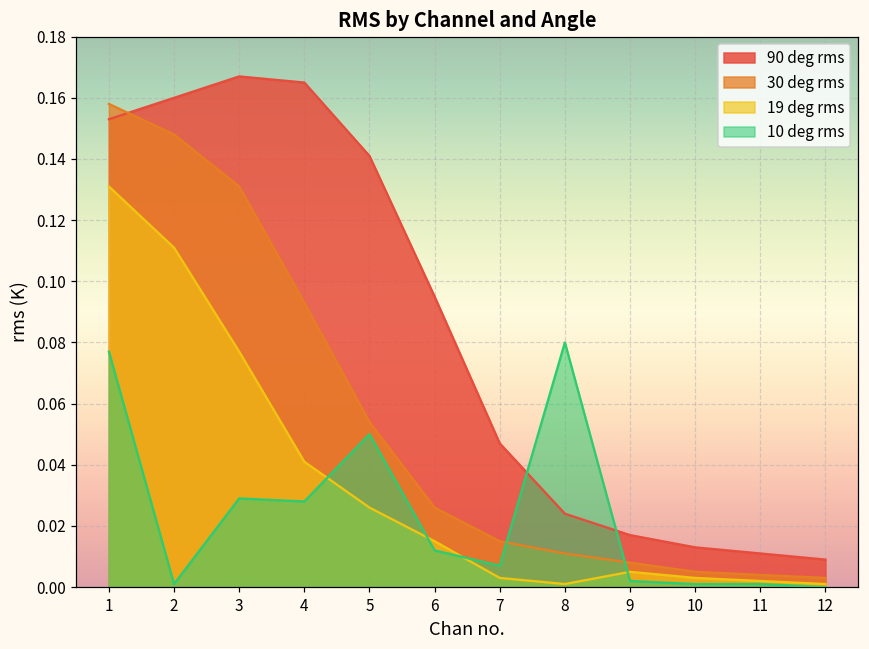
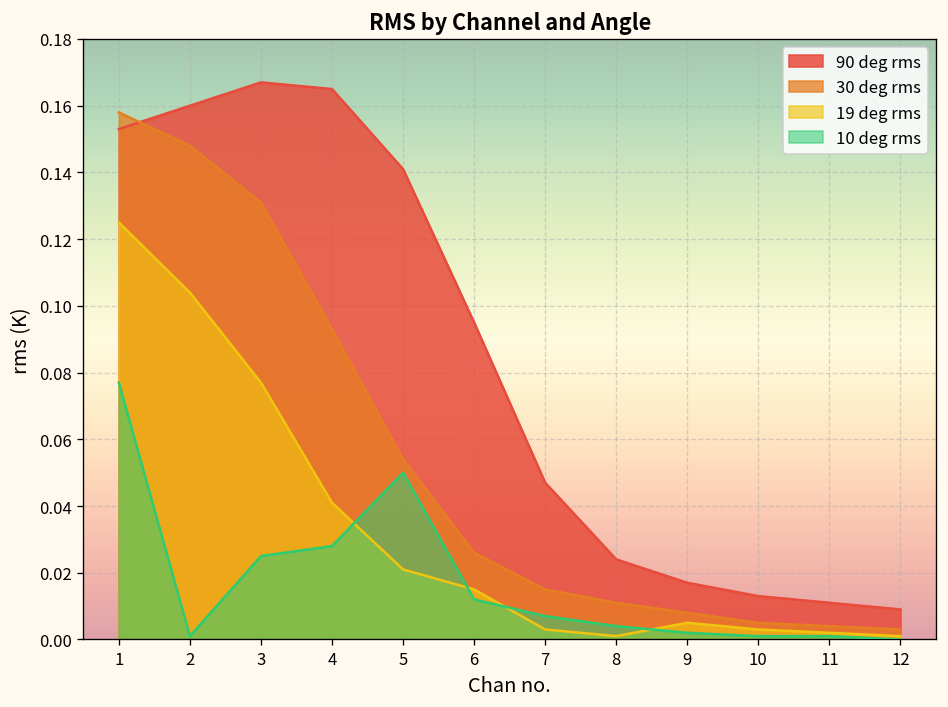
19 deg rms, 1: 0.131 -> 0.125
19 deg rms, 2: 0.111 -> 0.104
10 deg rms, 3: 0.029 -> 0.025
19 deg rms, 5: 0.026 -> 0.021
10 deg rms, 8: 0.080 -> 0.004
